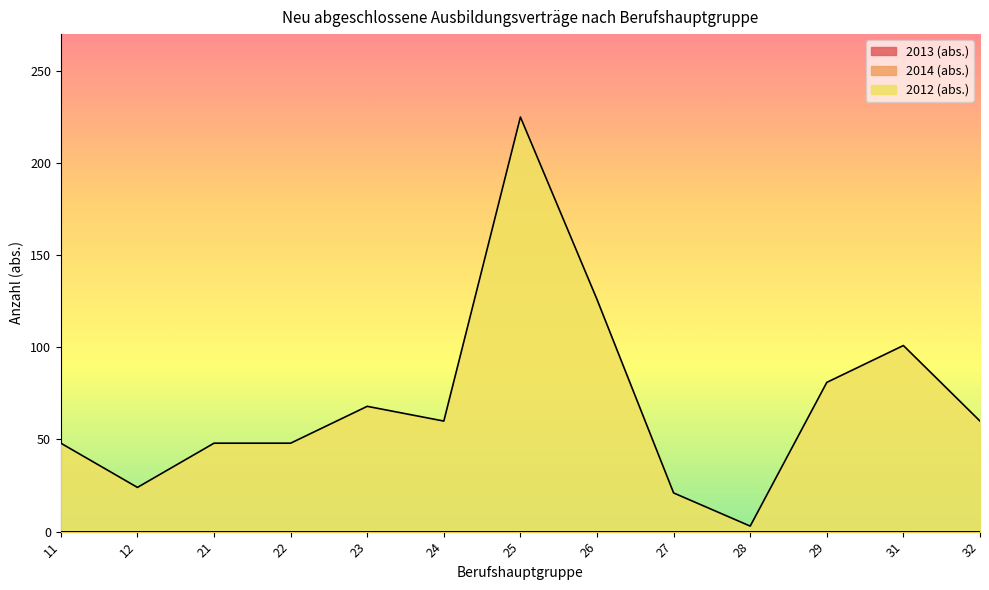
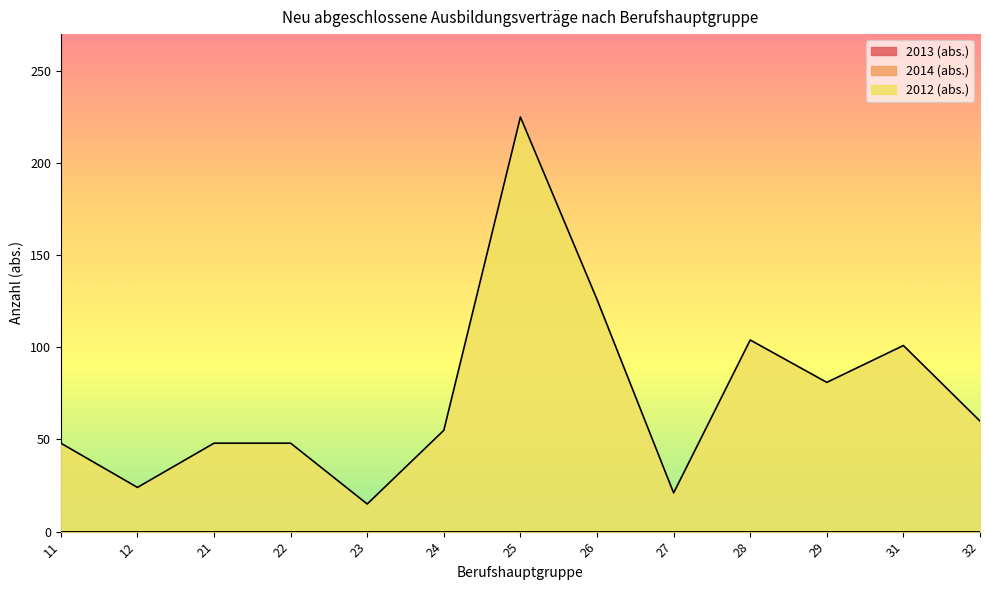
2012 (abs.), 23: 68 -> 15
2012 (abs.), 24: 60 -> 55
2012 (abs.), 28: 3 -> 104
